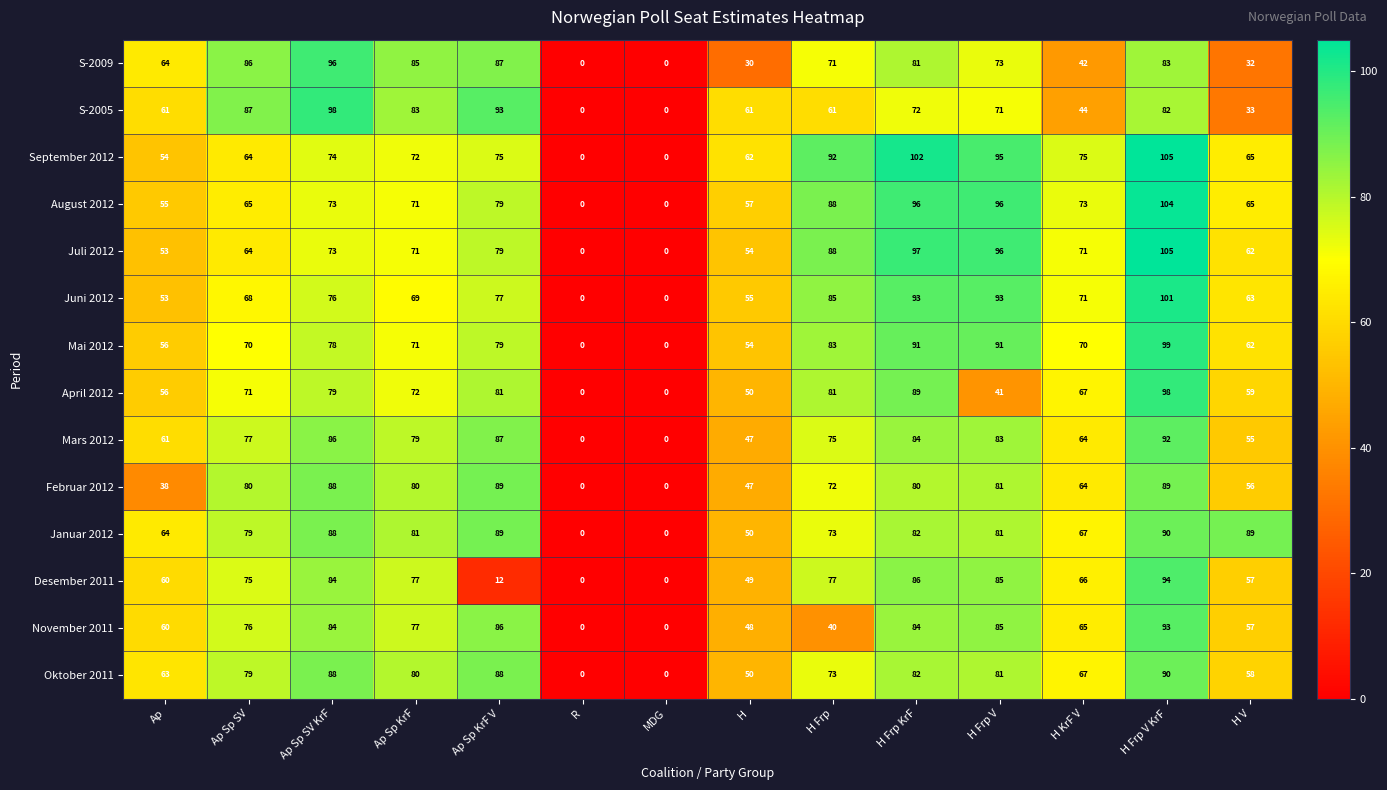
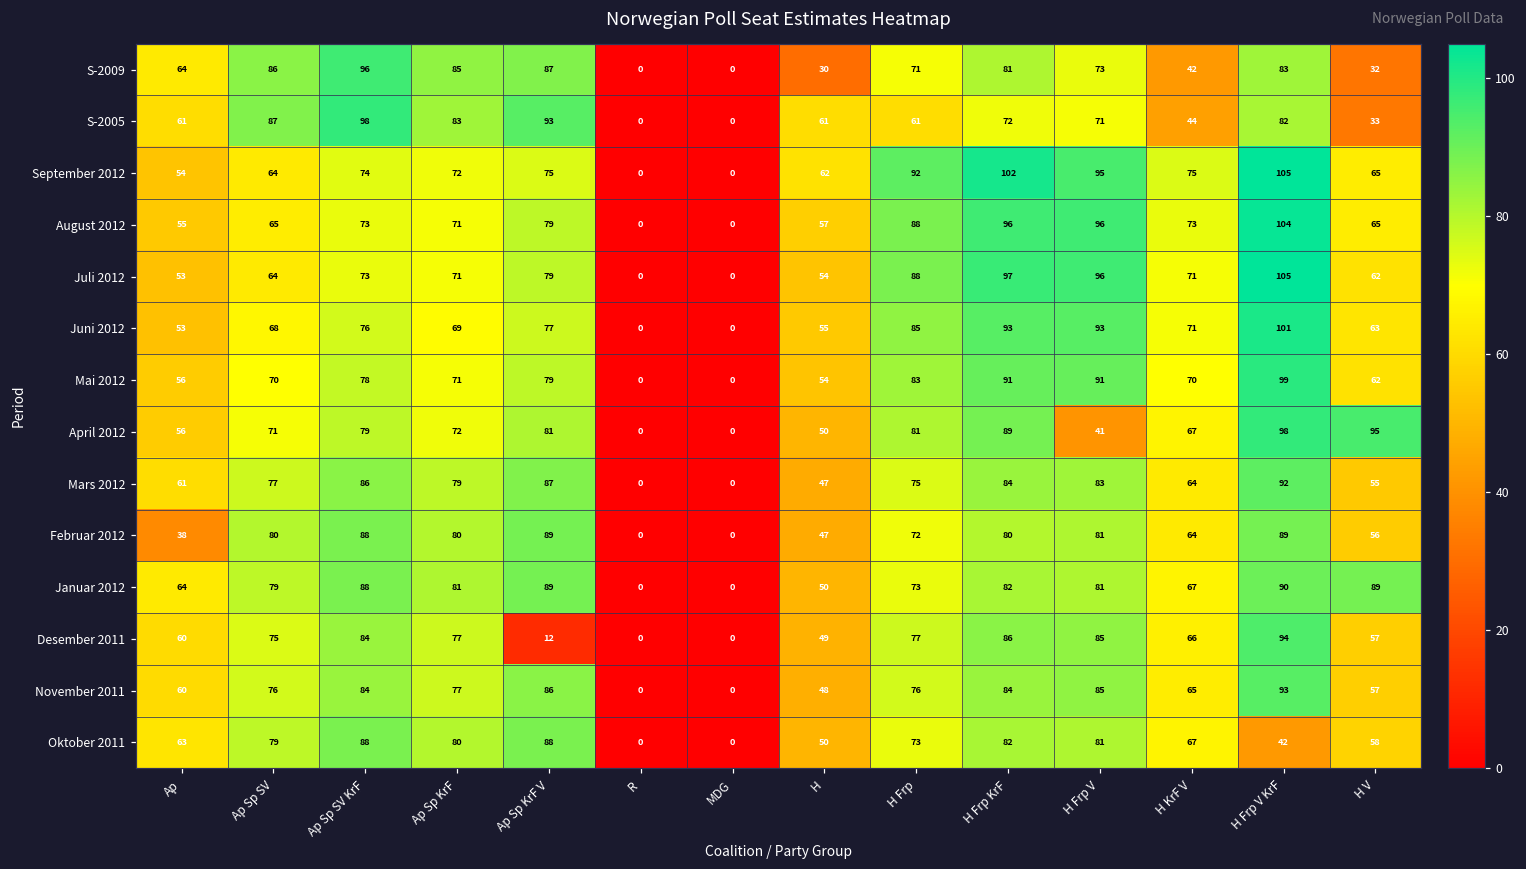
April 2012, H V: 59 -> 95
November 2011, H Frp: 40 -> 76
Oktober 2011, H Frp V KrF: 90 -> 42
